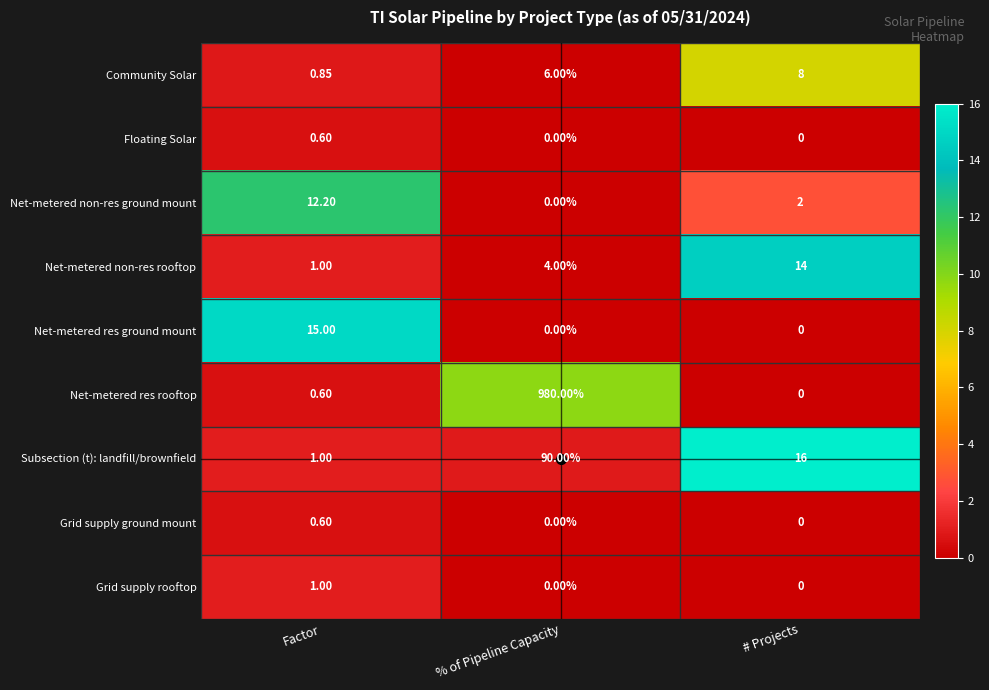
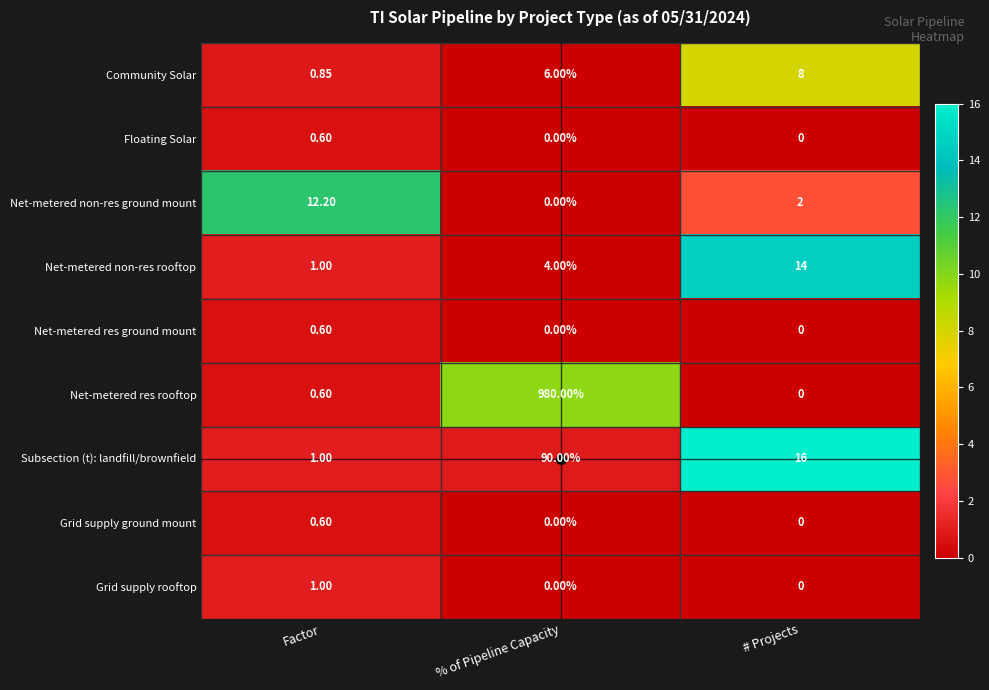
Net-metered res ground mount, Factor: 15.00 -> 0.60
